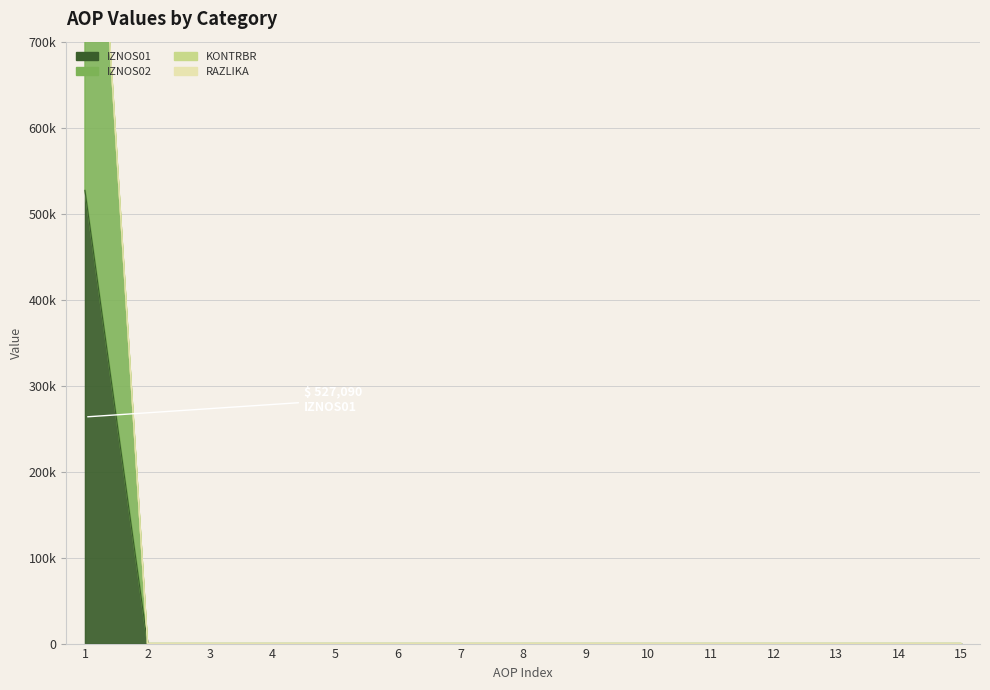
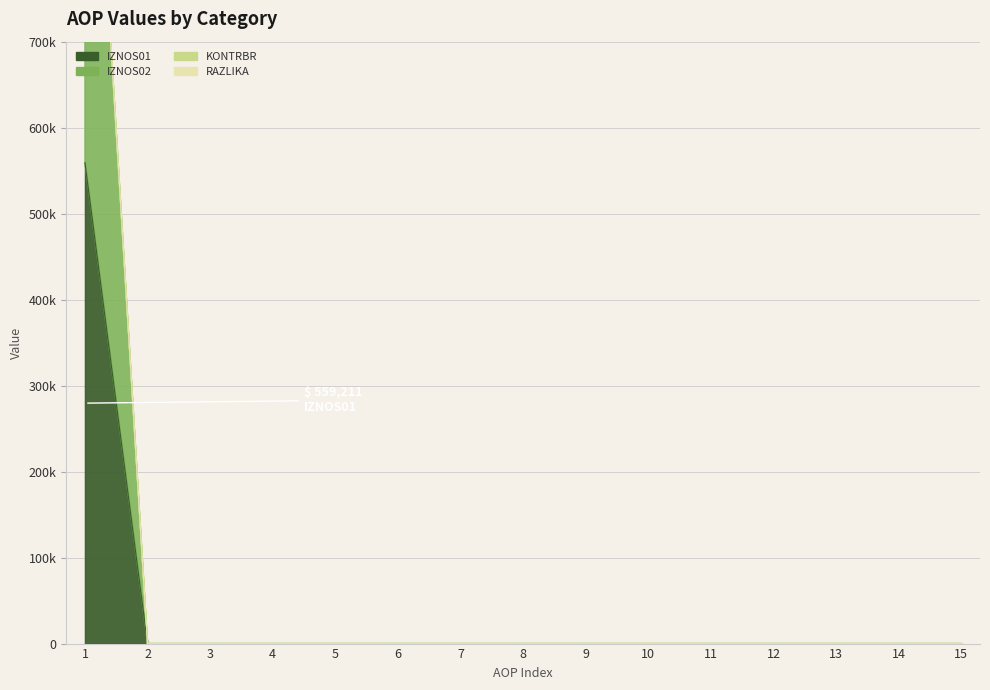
IZNOS01, 1: 530000 -> 560000
